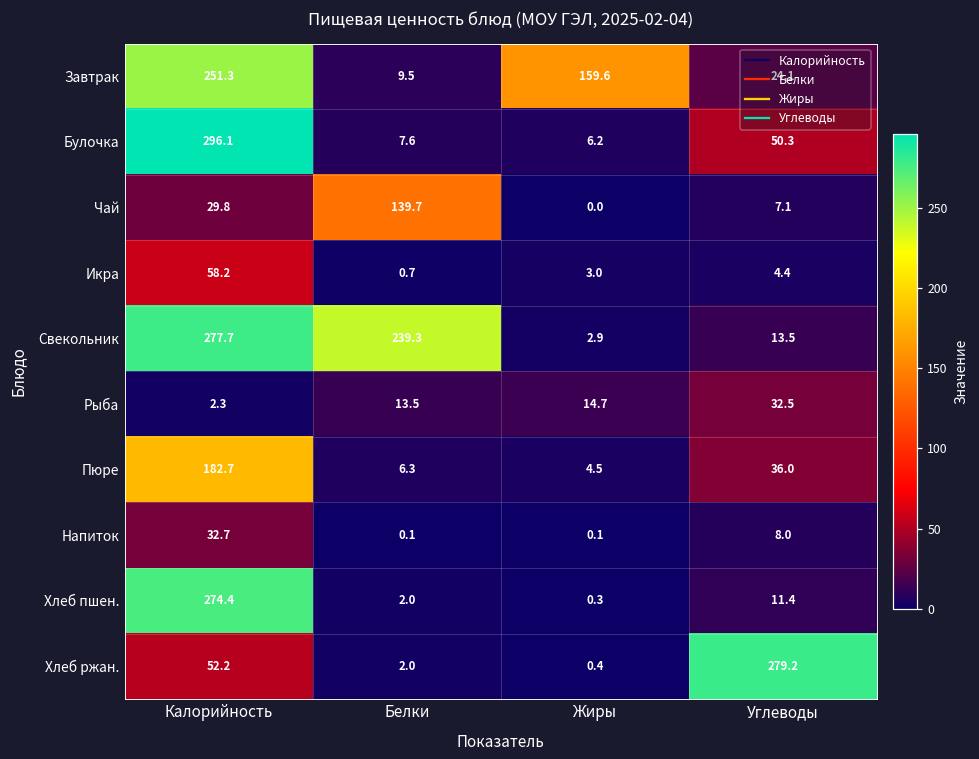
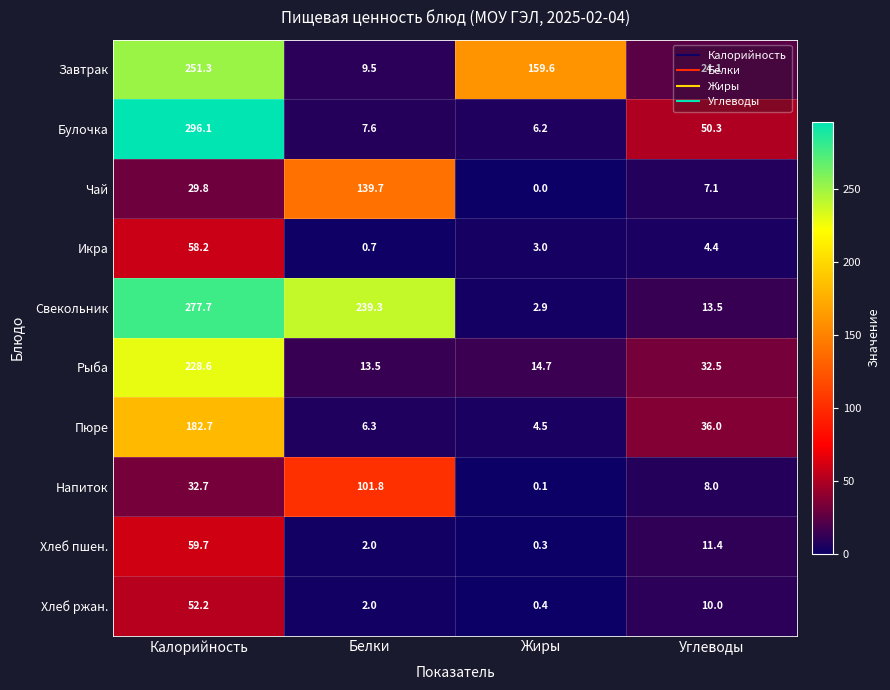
Рыба, Калорийность: 2.3 -> 228.6
Напиток, Белки: 0.1 -> 101.8
Хлеб пшен., Калорийность: 274.4 -> 59.7
Хлеб ржан., Углеводы: 279.2 -> 10.0
